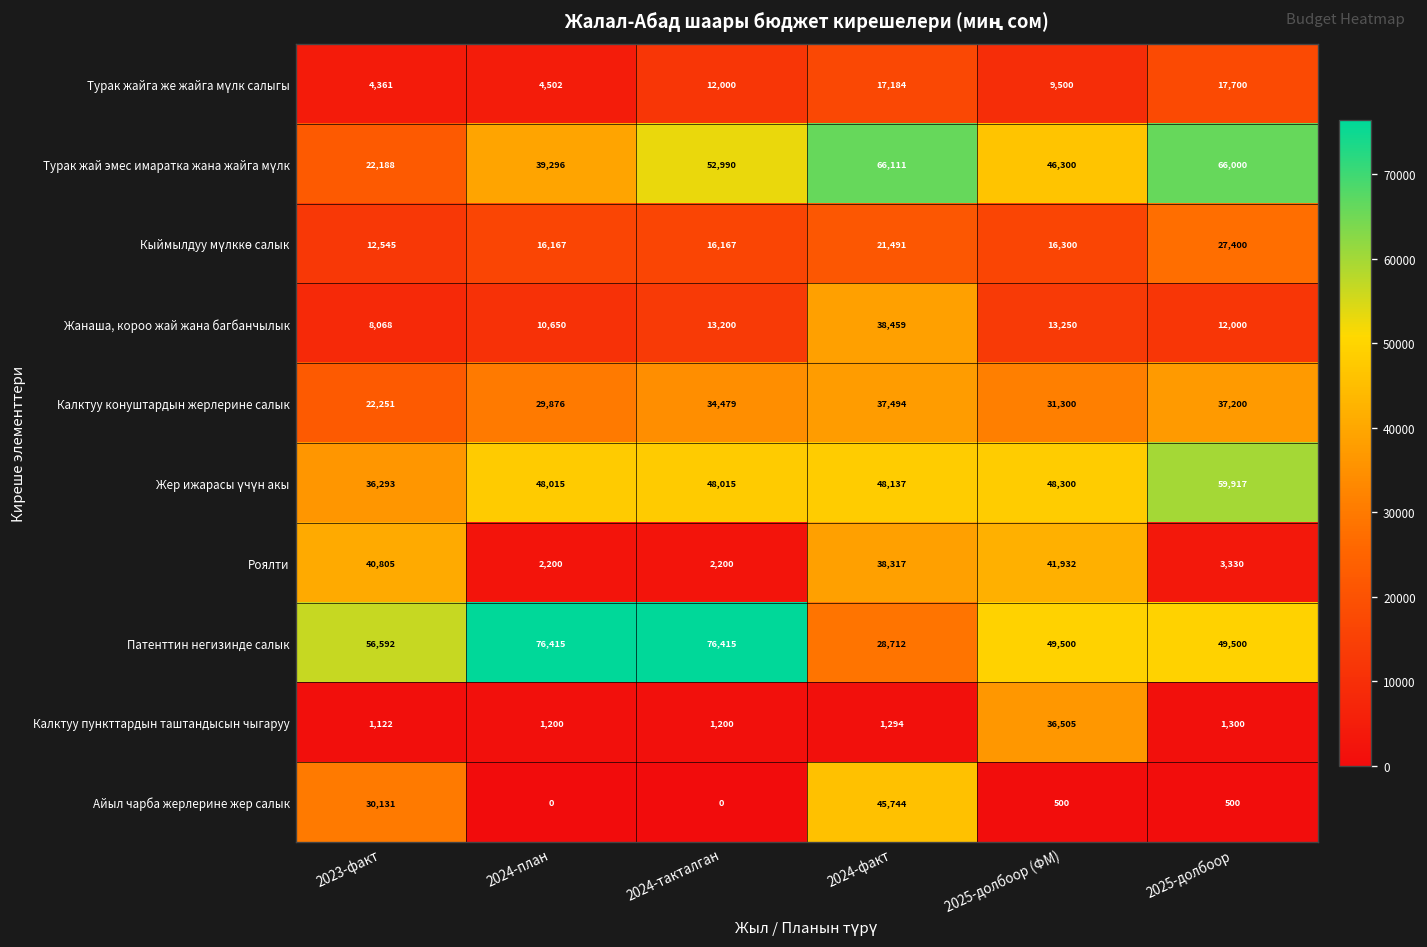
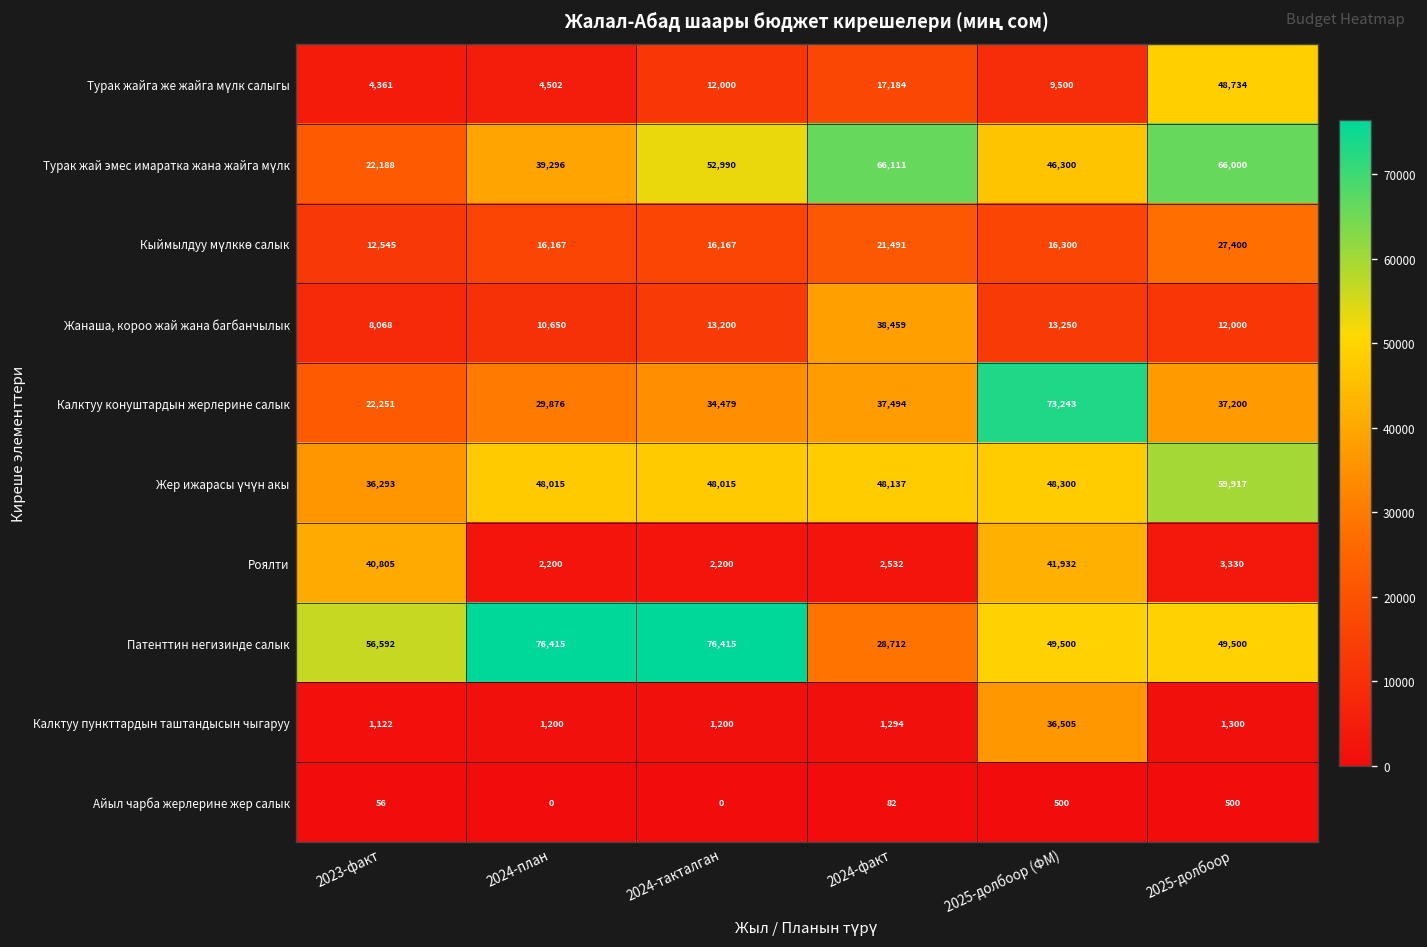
Турак жайга же жайга мүлк салыгы, 2025-долбоор: 17,700 -> 48,734
Калктуу конуштардын жерлерине салык, 2025-долбоор (ФМ): 31,300 -> 73,243
Роялти, 2024-факт: 38,317 -> 2,532
Айыл чарба жерлерине жер салык, 2023-факт: 30,131 -> 56
Айыл чарба жерлерине жер салык, 2024-факт: 45,744 -> 82
